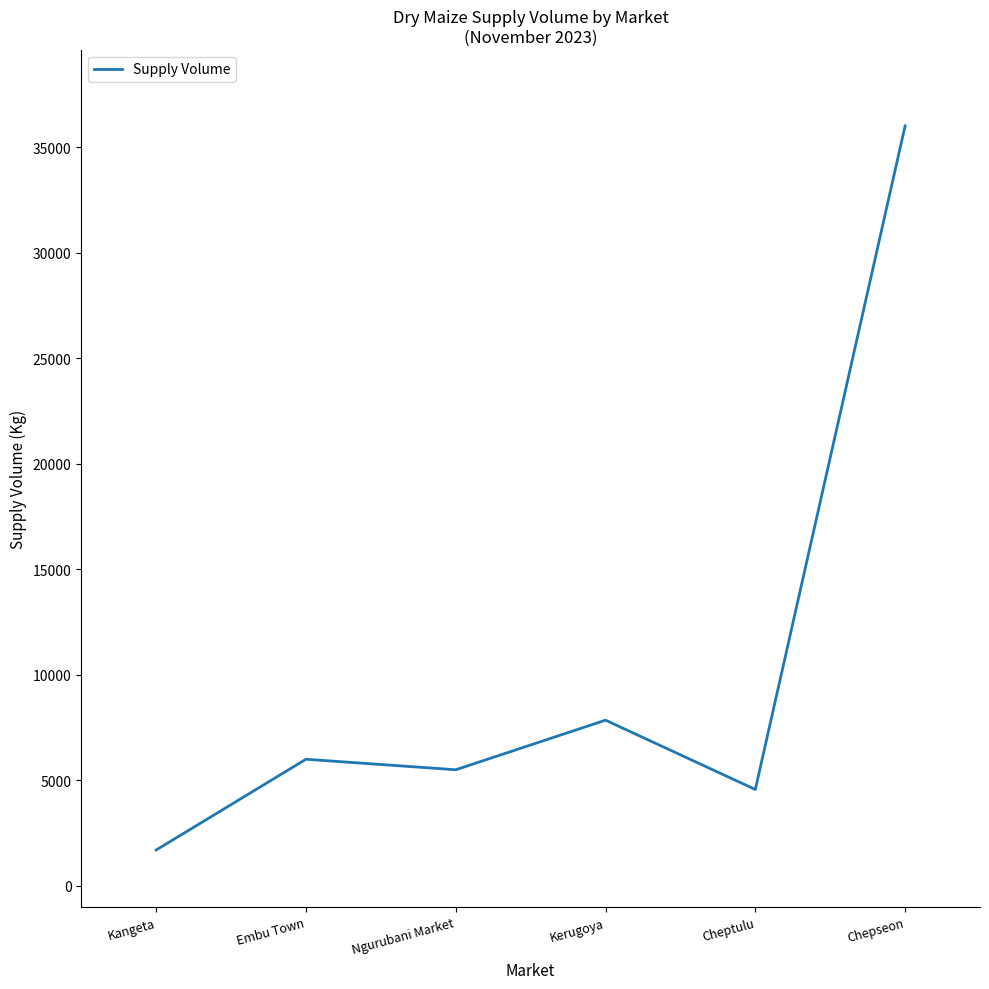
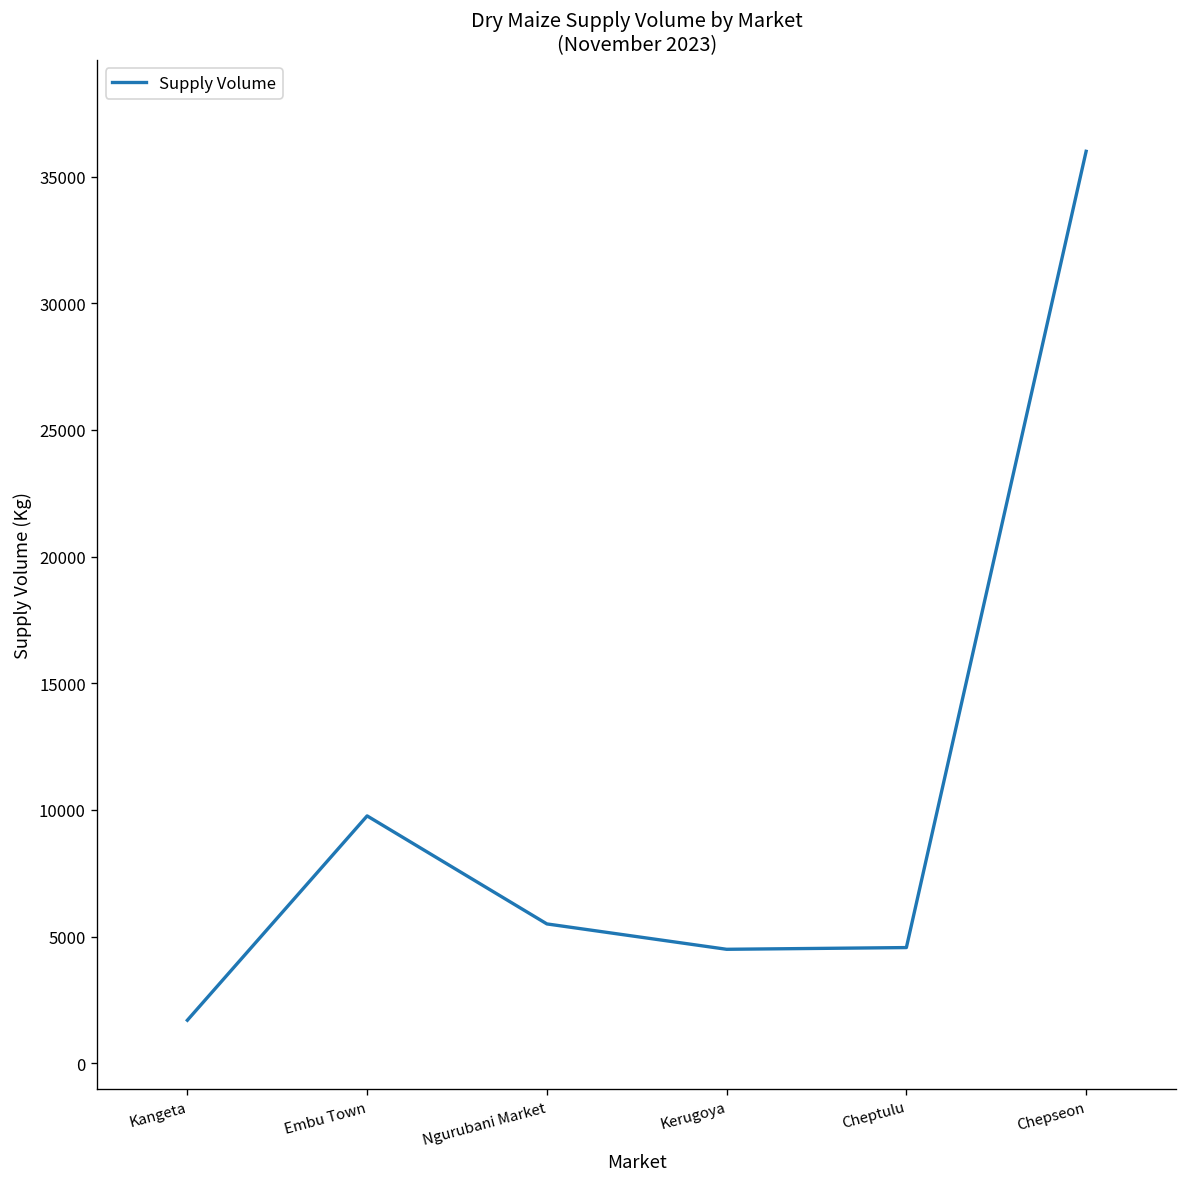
Embu Town: 6000 -> 9800
Kerugoya: 7900 -> 4500
